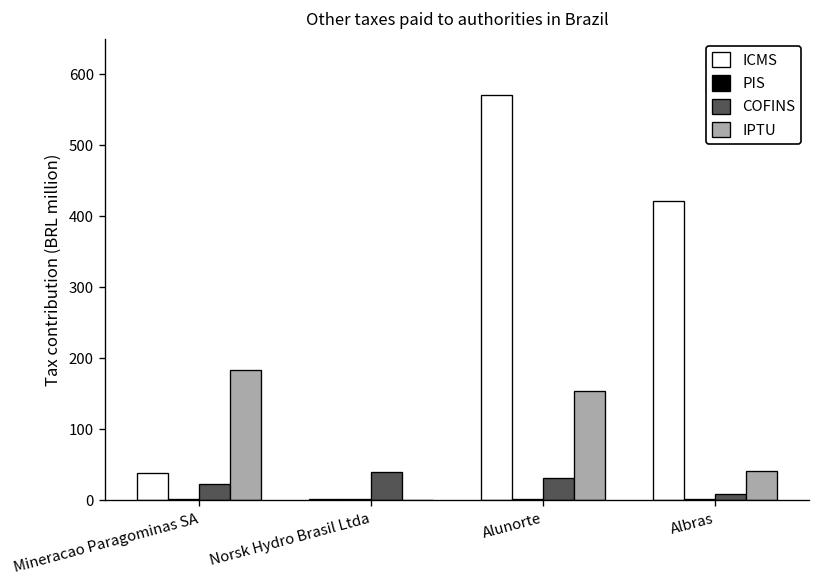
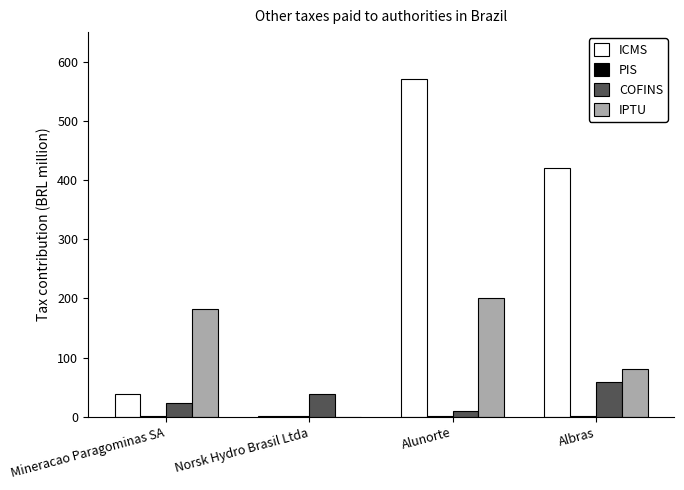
COFINS, Alunorte: 30 -> 10
IPTU, Alunorte: 150 -> 200
COFINS, Albras: 10 -> 60
IPTU, Albras: 40 -> 80
